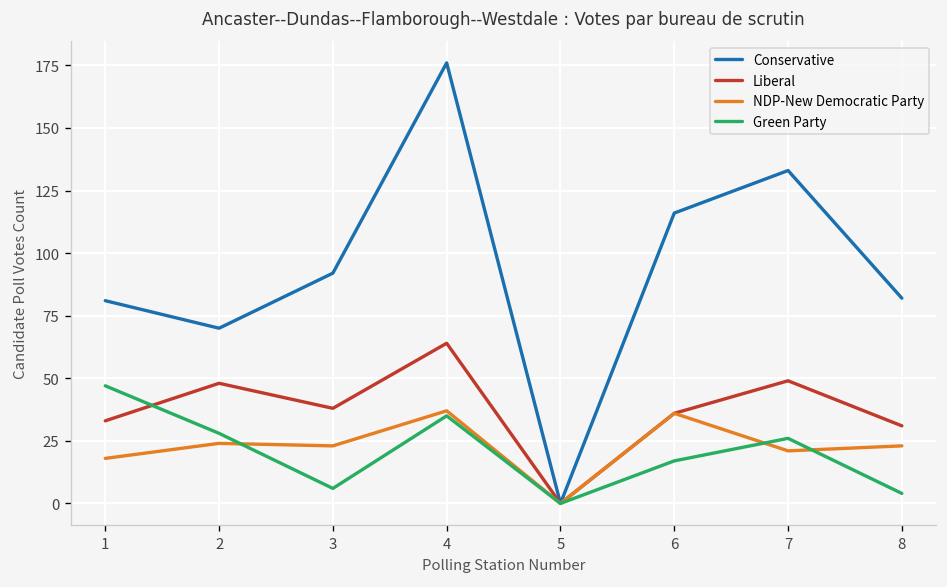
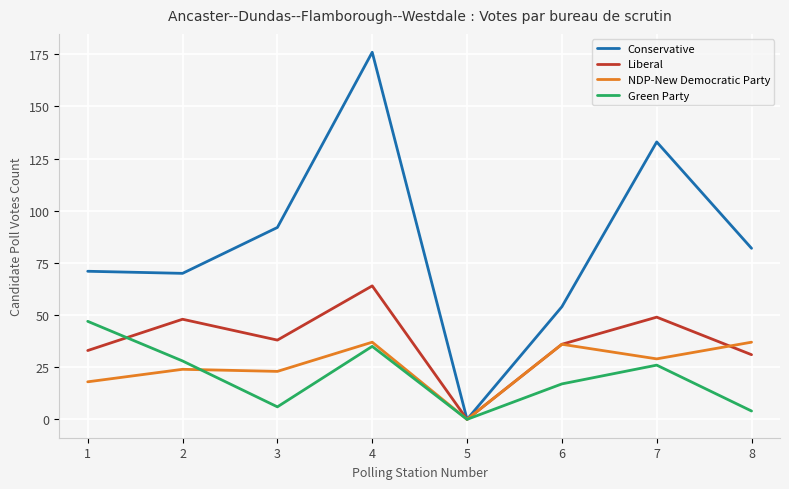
Conservative, 1: 81 -> 71
Conservative, 6: 116 -> 54
NDP-New Democratic Party, 7: 21 -> 29
NDP-New Democratic Party, 8: 23 -> 37
